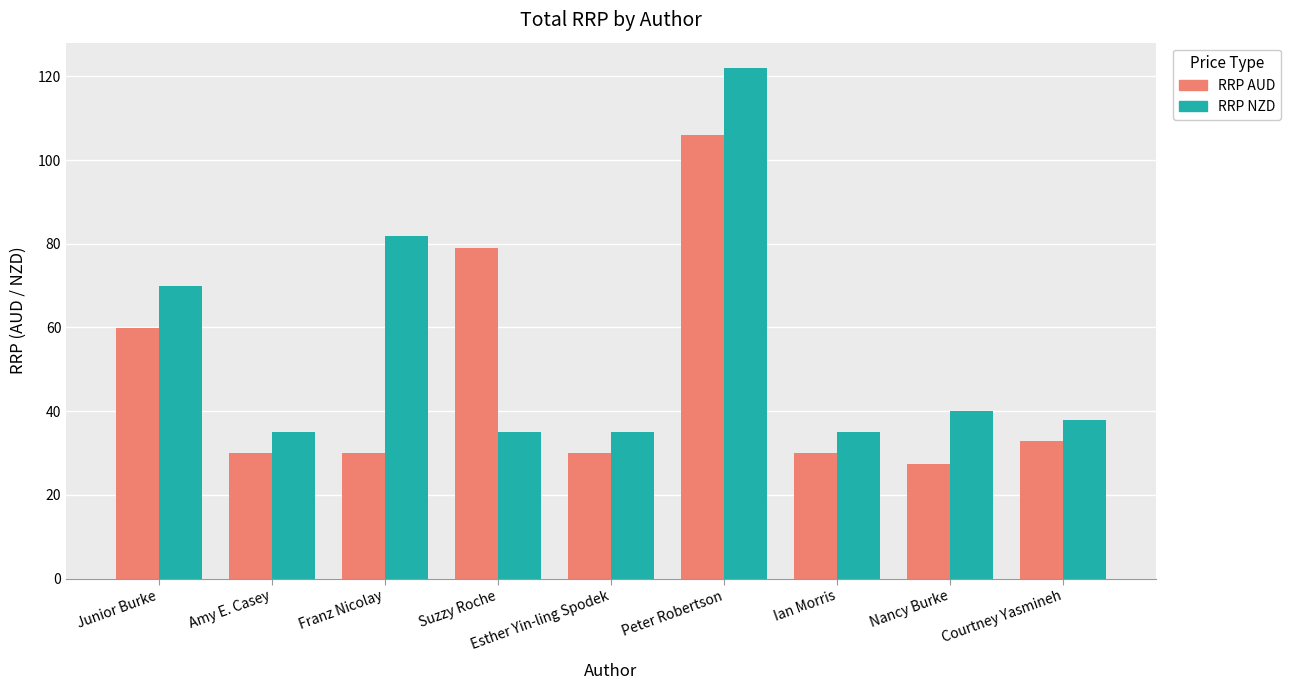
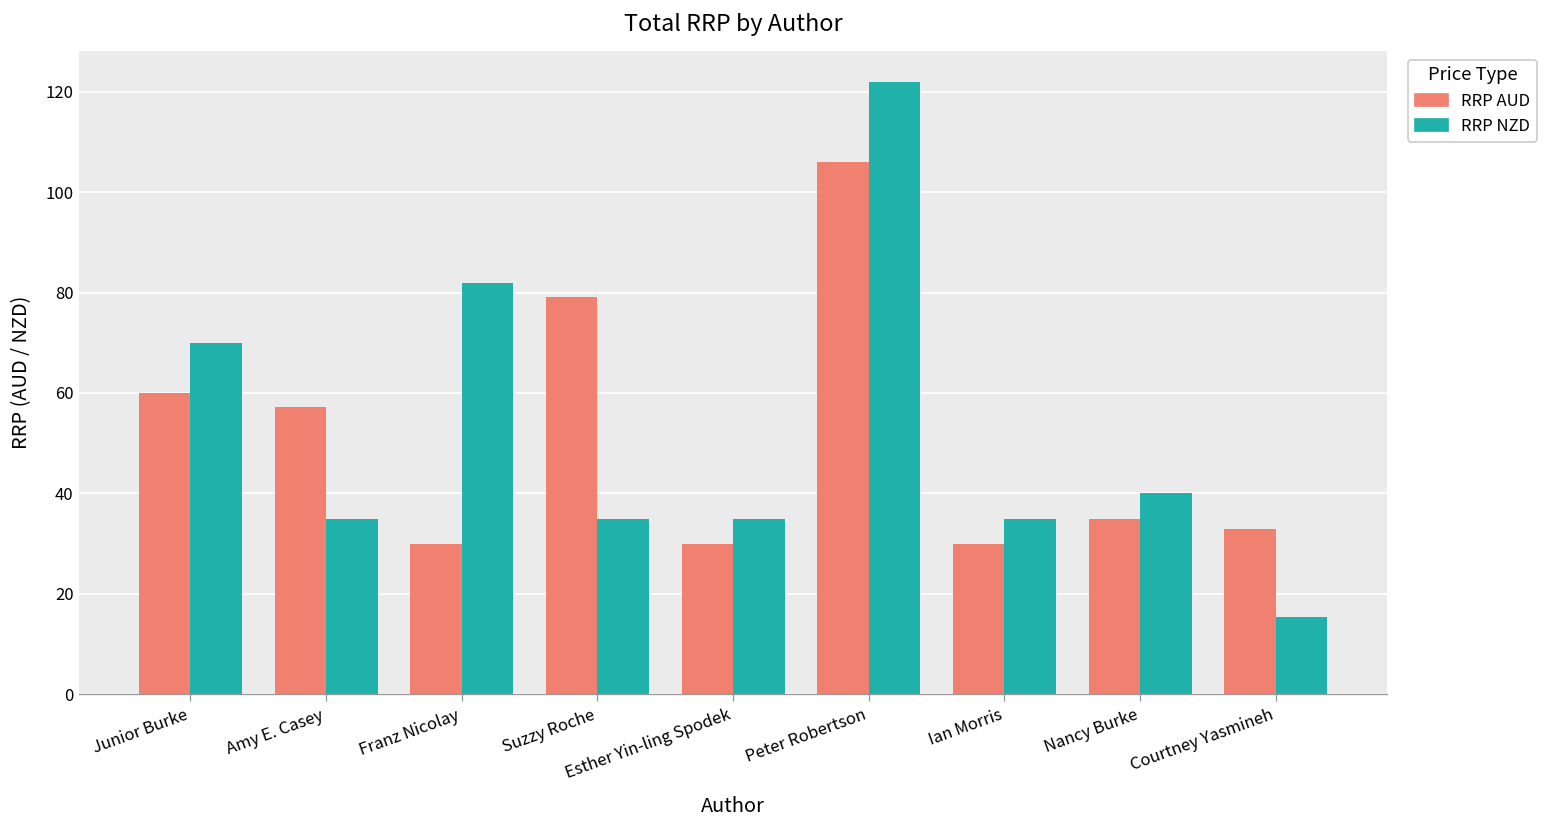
RRP AUD, Amy E. Casey: 30 -> 57
RRP AUD, Nancy Burke: 27 -> 35
RRP NZD, Courtney Yasmineh: 38 -> 15
